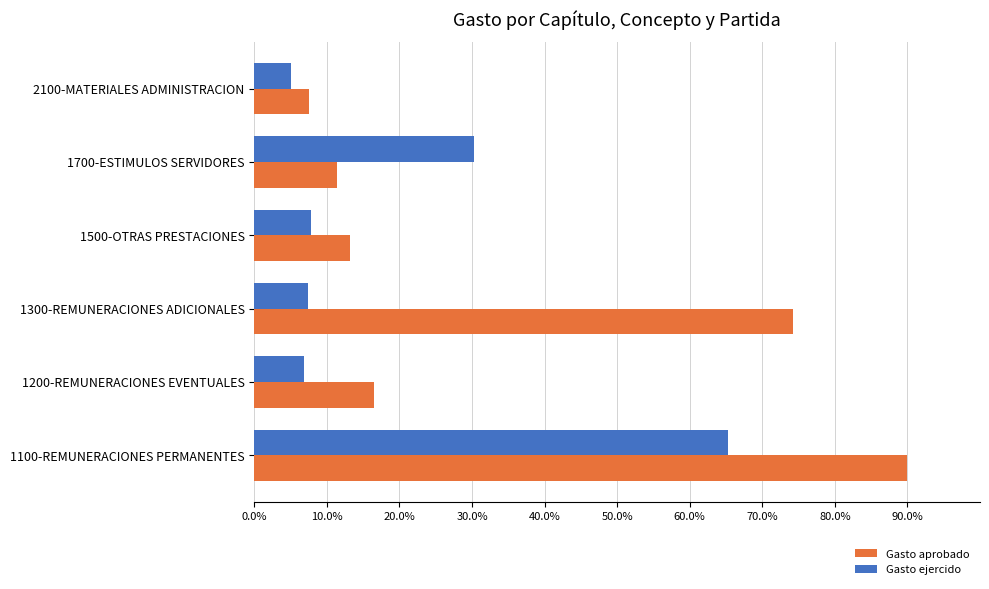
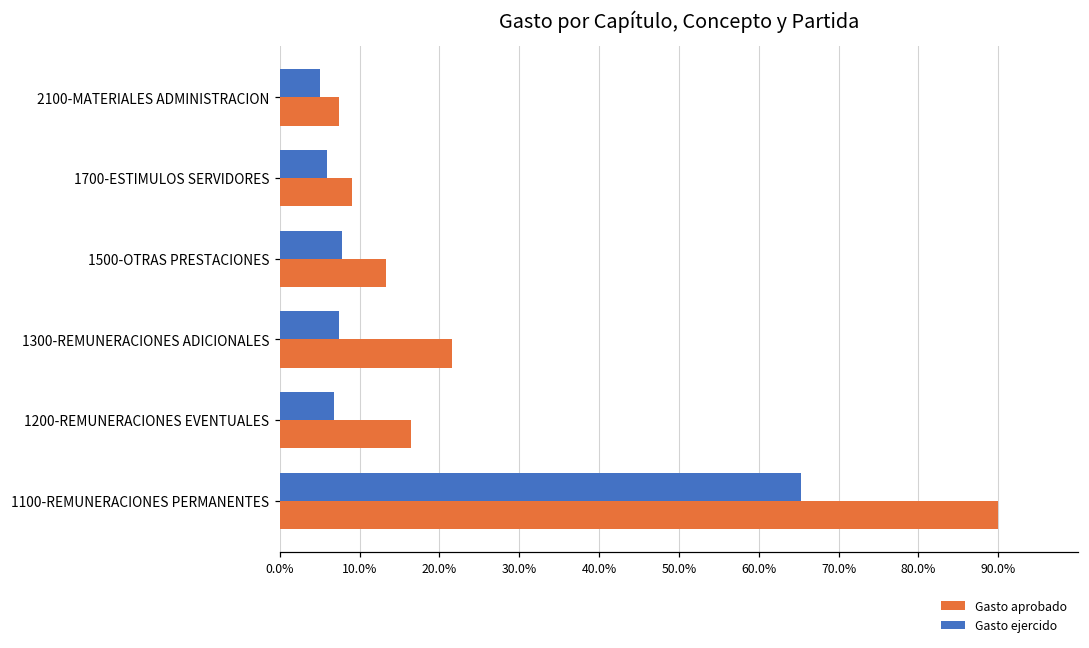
Gasto ejercido, 1700-ESTIMULOS SERVIDORES: 30% -> 6%
Gasto aprobado, 1700-ESTIMULOS SERVIDORES: 11% -> 9%
Gasto aprobado, 1300-REMUNERACIONES ADICIONALES: 74% -> 22%
